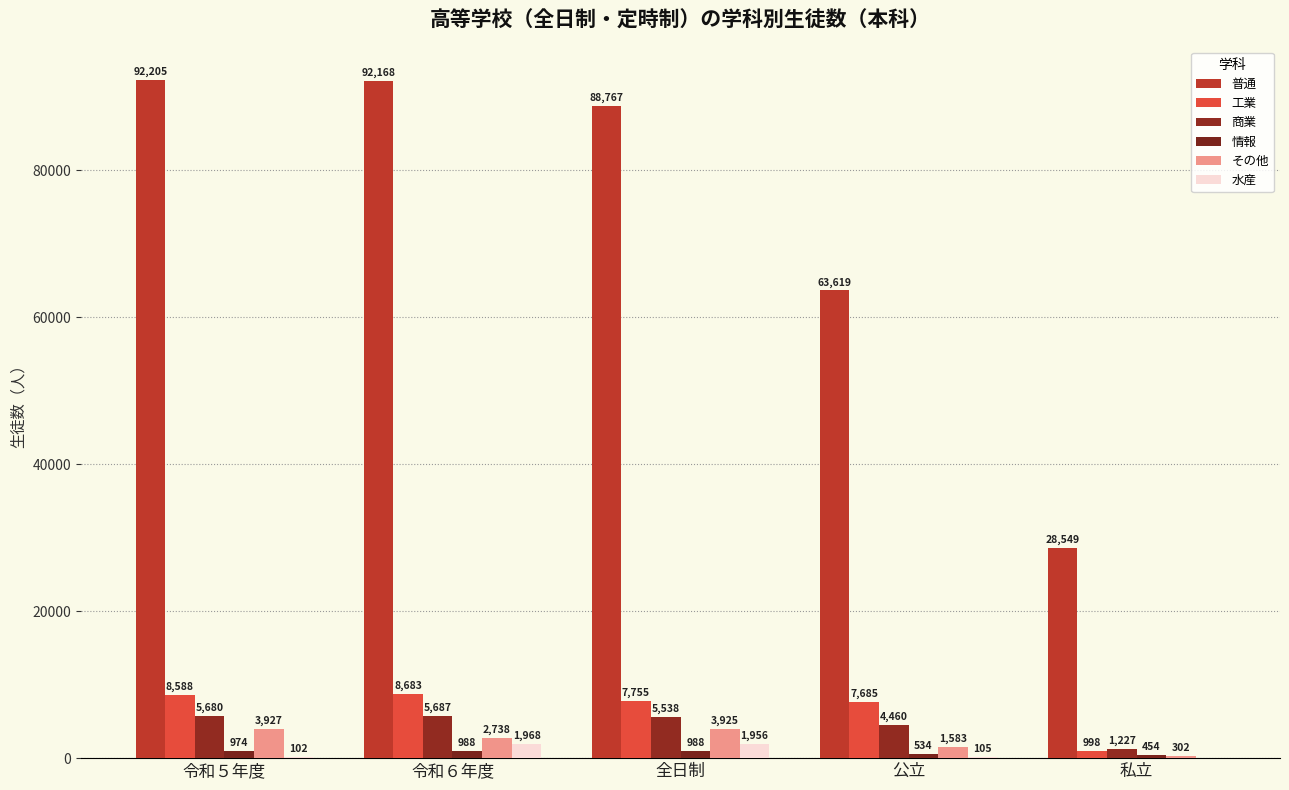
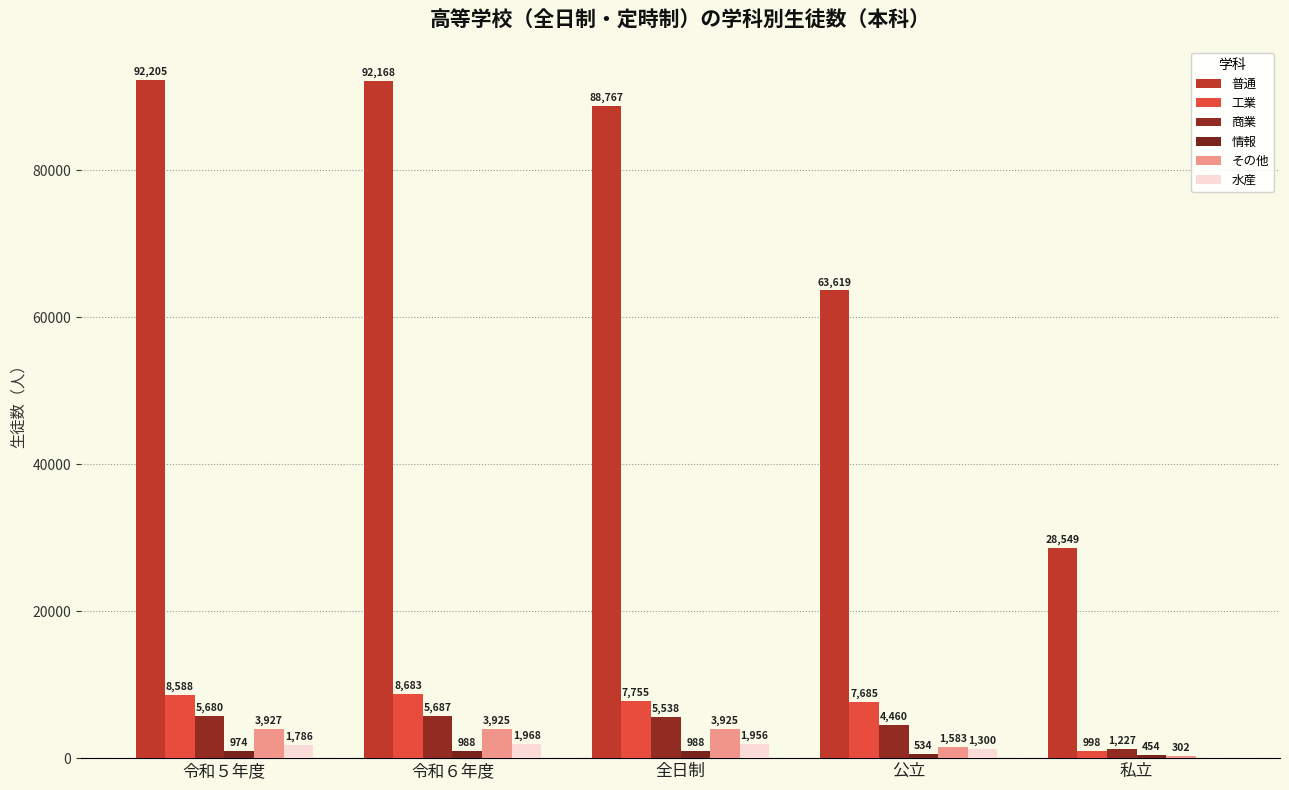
水産, 令和５年度: 102 -> 1,786
その他, 令和６年度: 2,738 -> 3,925
水産, 公立: 105 -> 1,300
